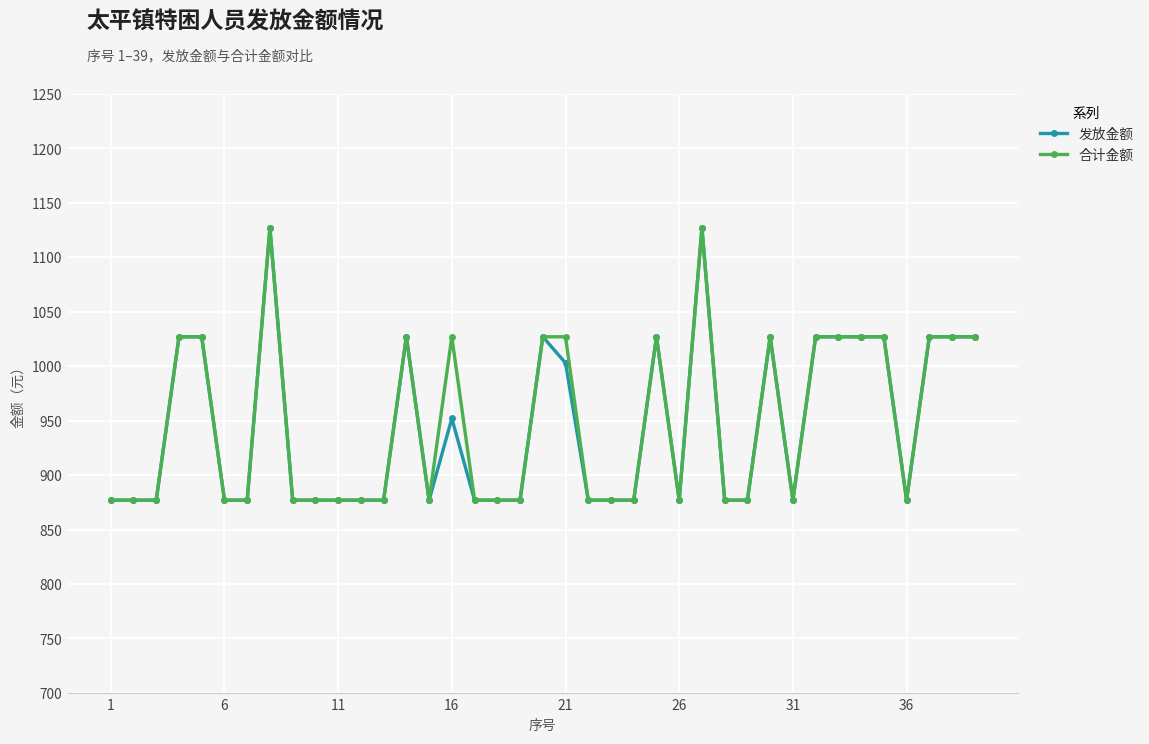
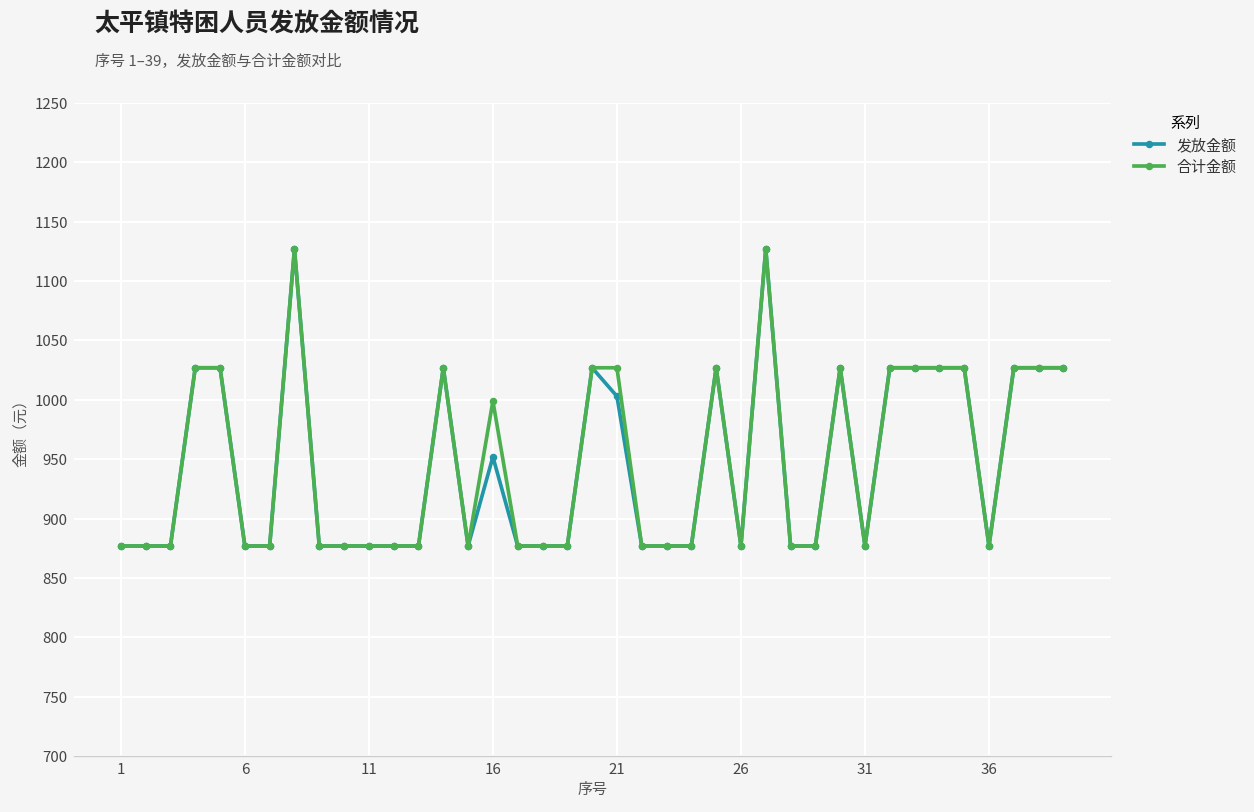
合计金额, 16: 1030 -> 1000
